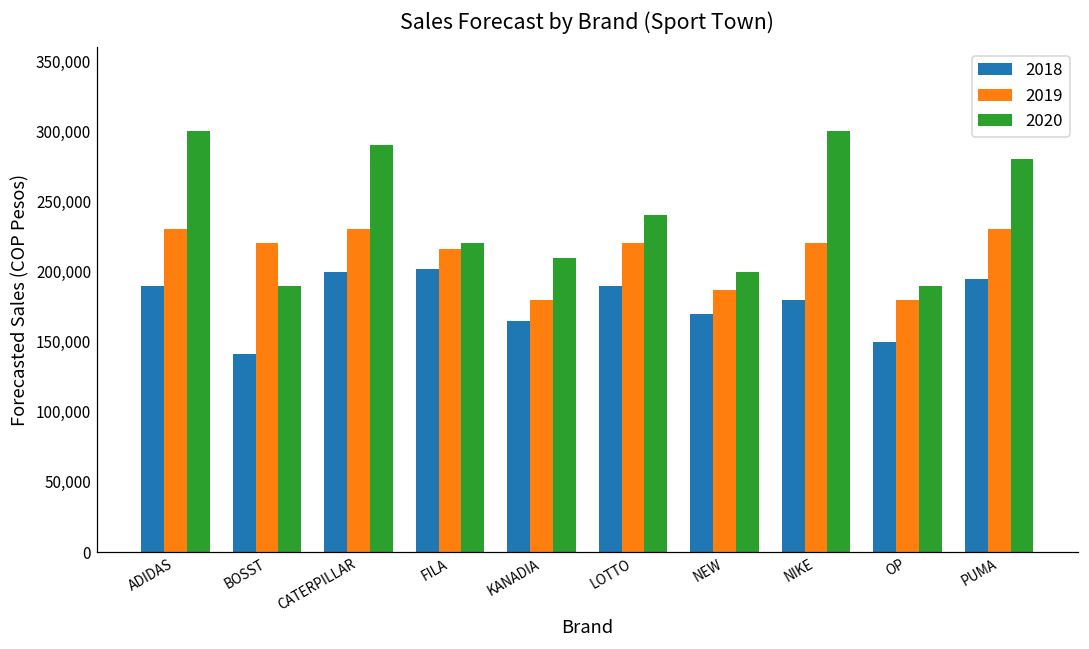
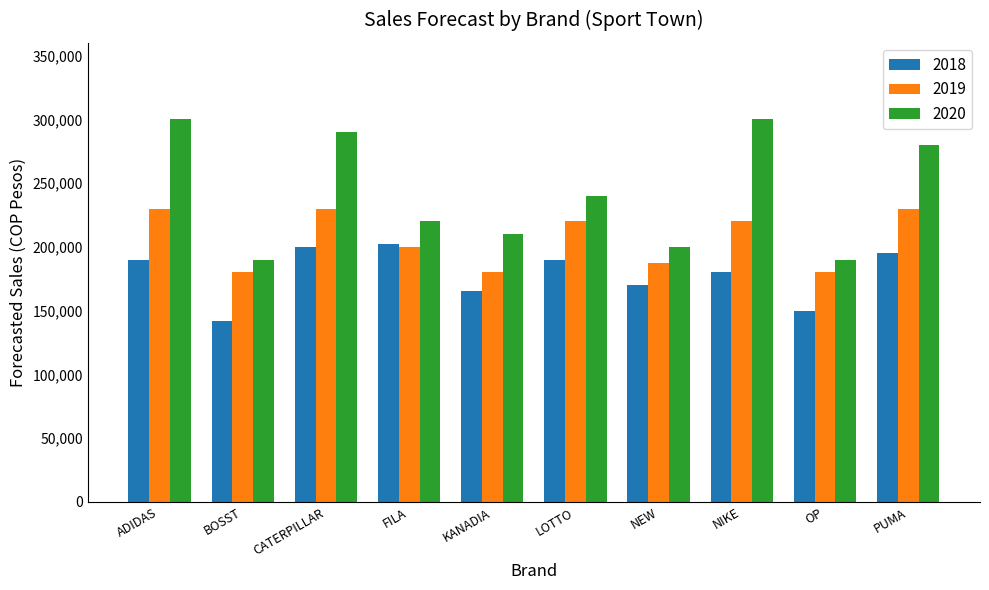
2019, BOSST: 221,000 -> 180,000
2019, FILA: 216,000 -> 200,000
